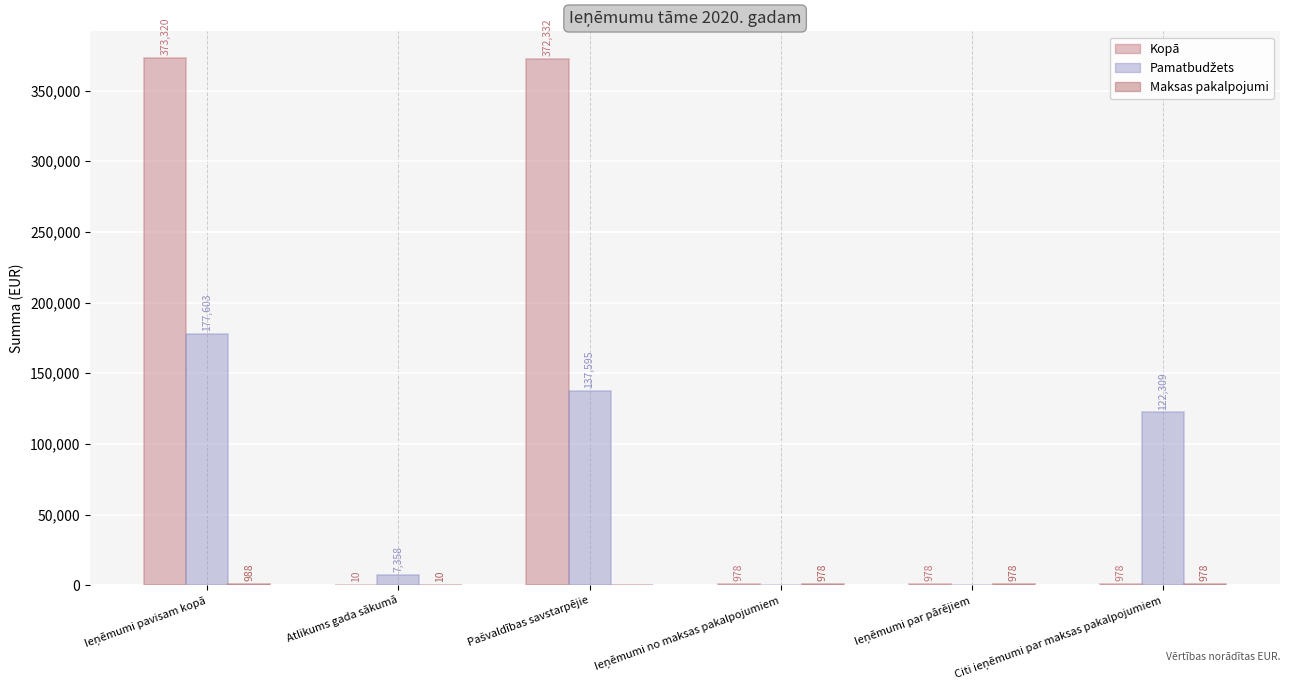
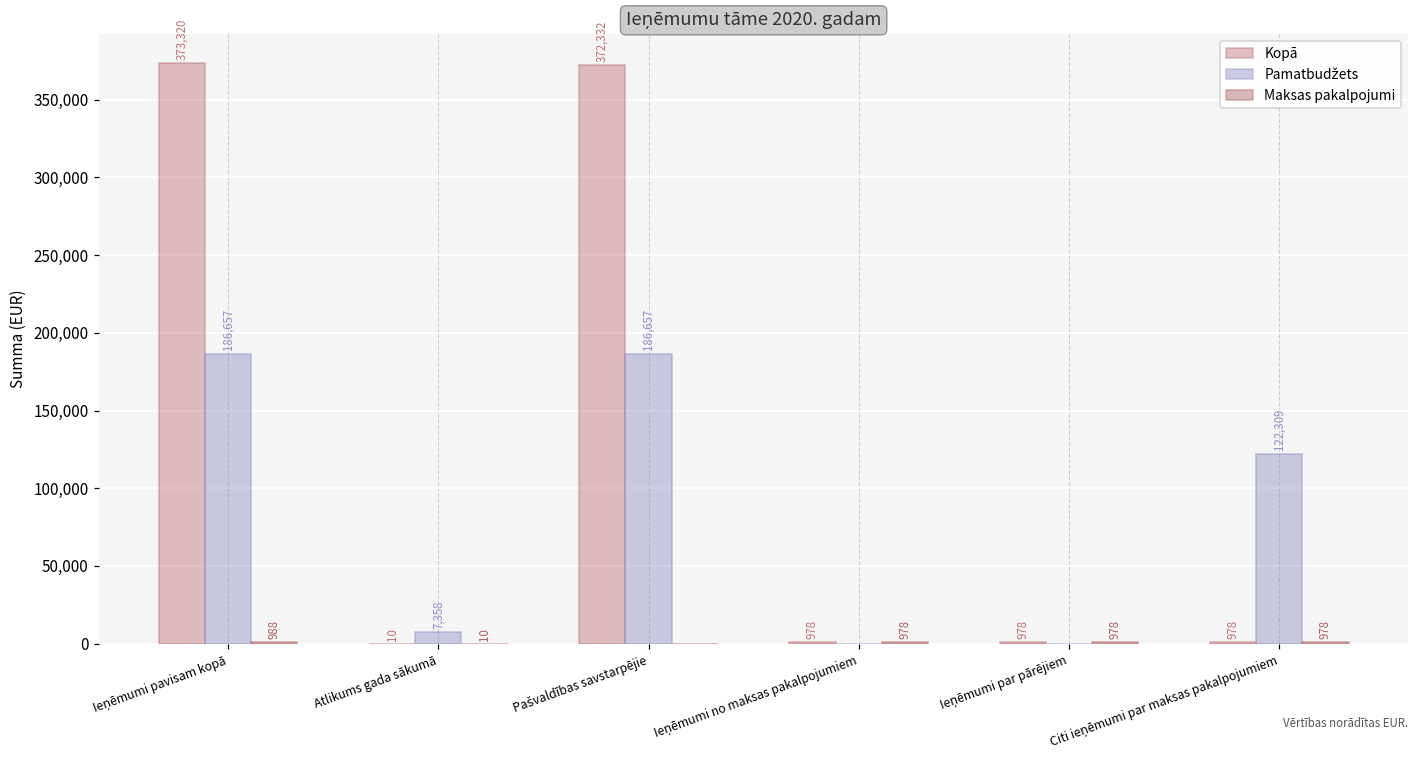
Pamatbudžets, Ieņēmumi pavisam kopā: 177,603 -> 186,657
Pamatbudžets, Pašvaldības savstarpējie: 137,595 -> 186,657
